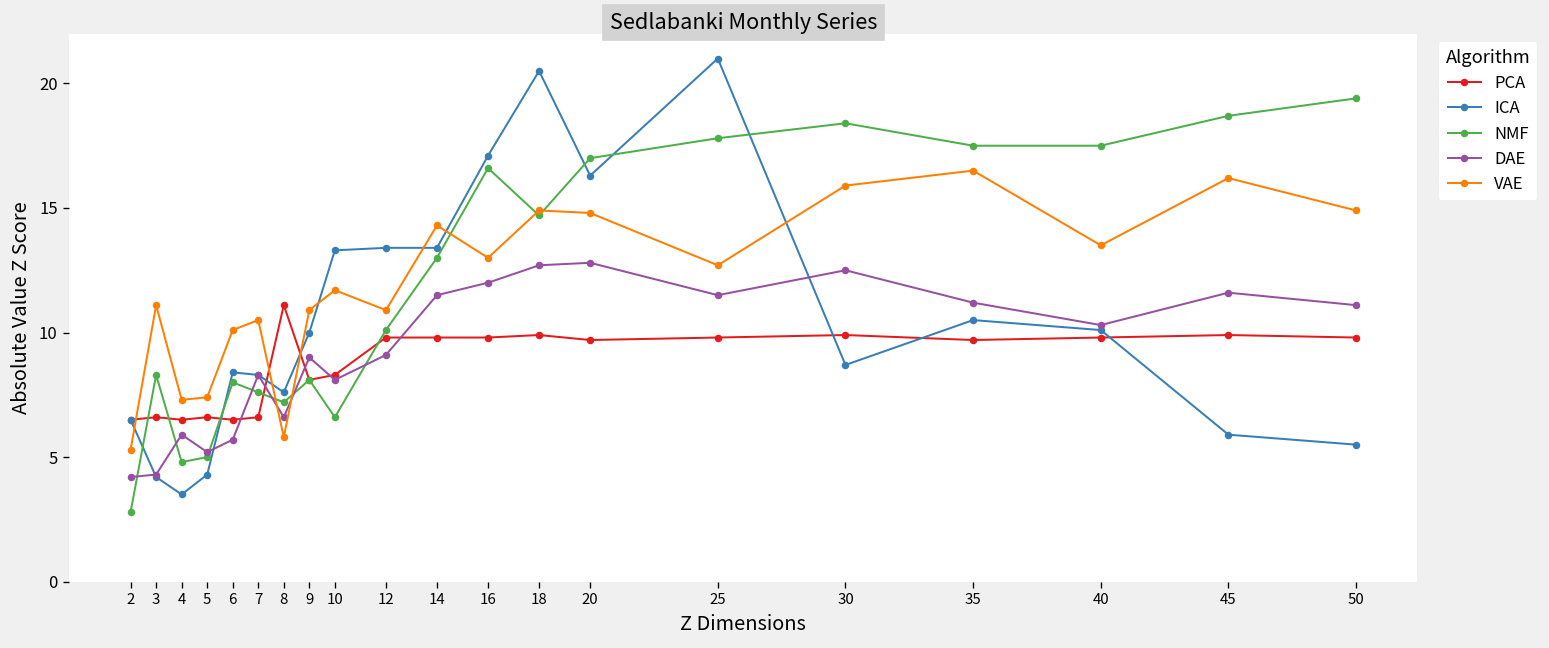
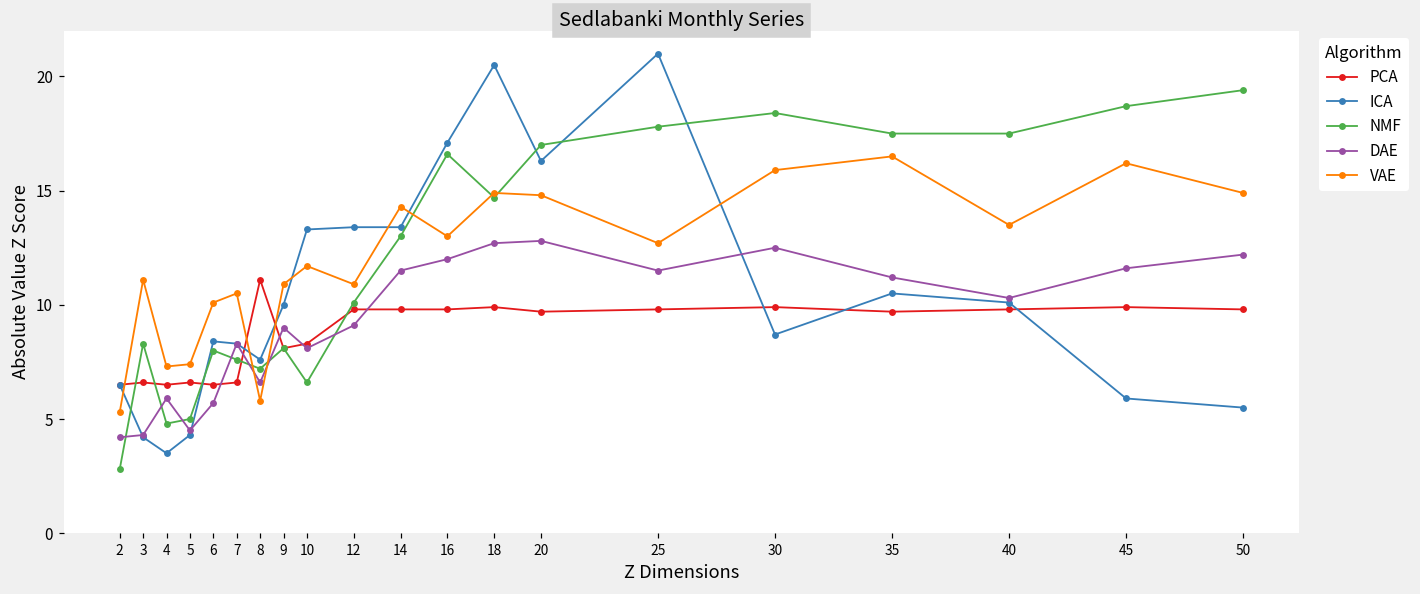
DAE, 5: 5.2 -> 4.5
DAE, 50: 11.1 -> 12.2
